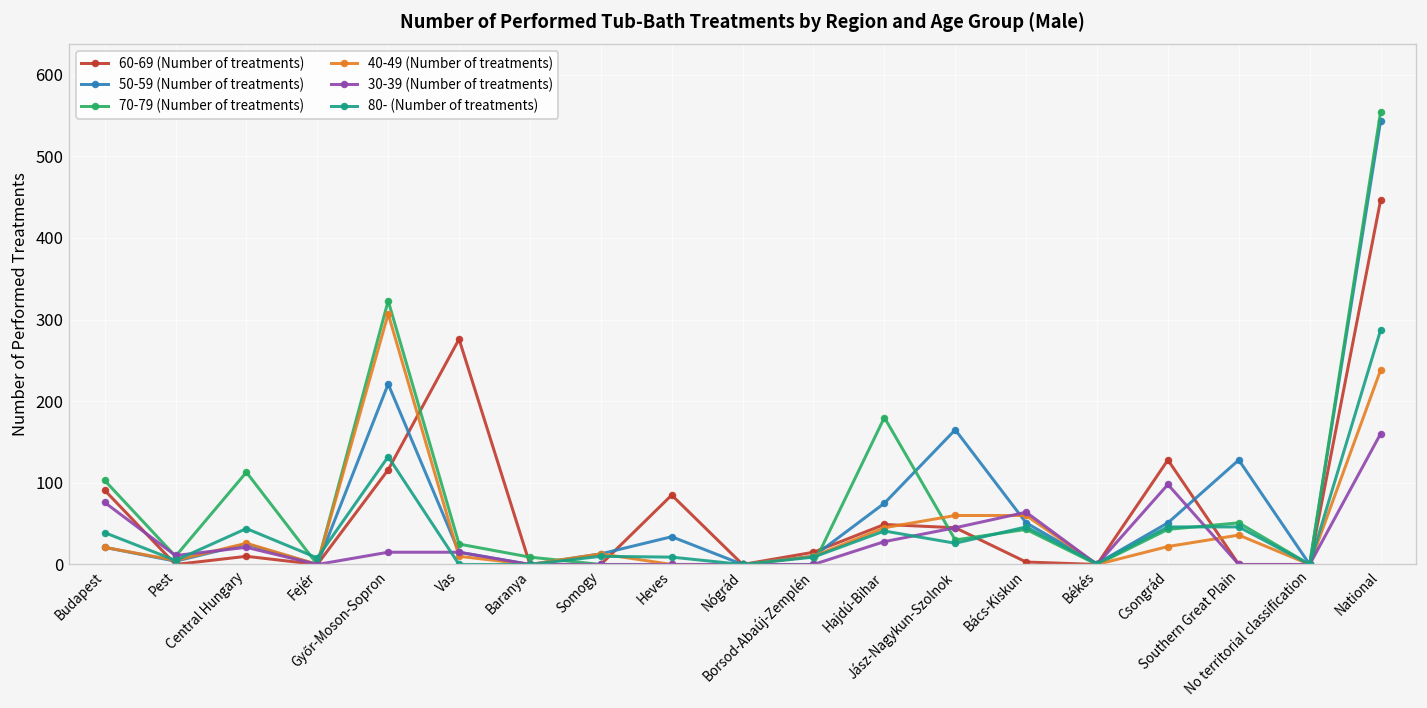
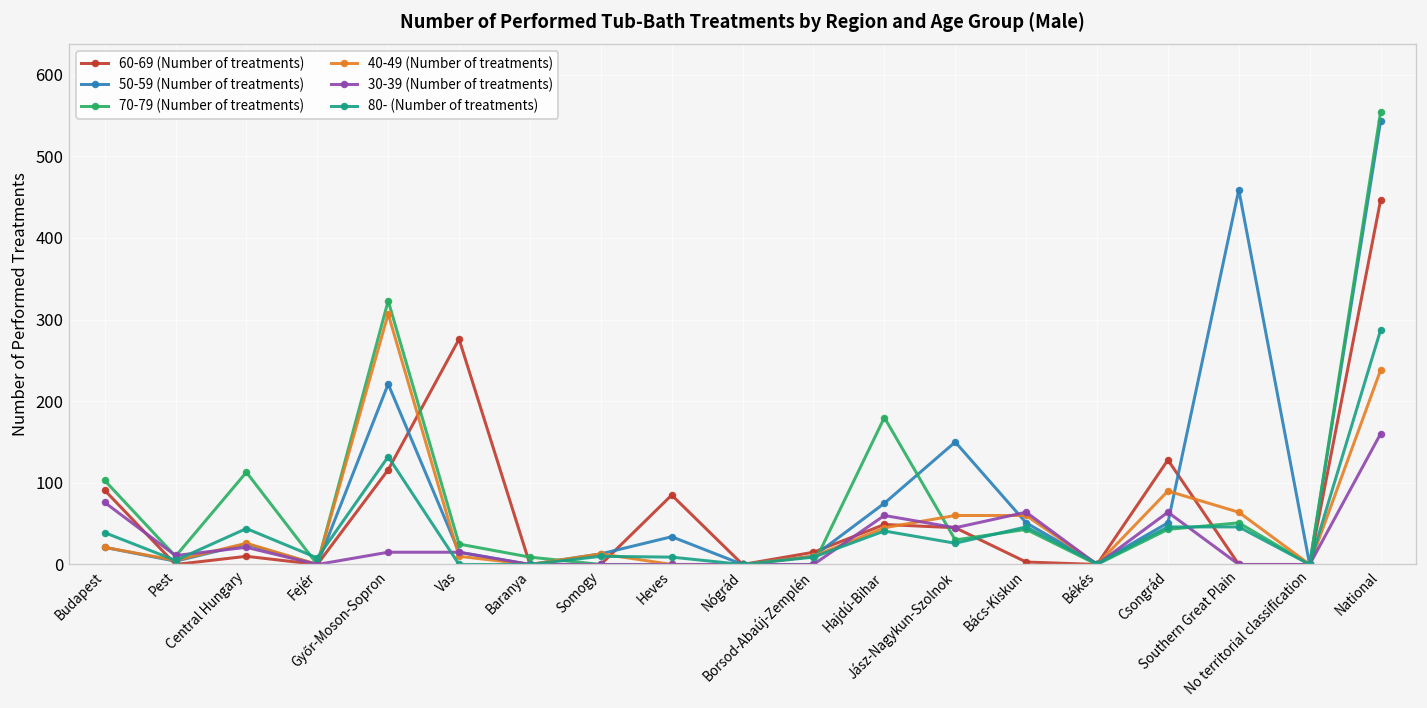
30-39 (Number of treatments), Hajdú-Bihar: 30 -> 60
50-59 (Number of treatments), Jász-Nagykun-Szolnok: 170 -> 150
40-49 (Number of treatments), Csongrád: 20 -> 90
30-39 (Number of treatments), Csongrád: 100 -> 60
50-59 (Number of treatments), Southern Great Plain: 130 -> 460
40-49 (Number of treatments), Southern Great Plain: 40 -> 60
